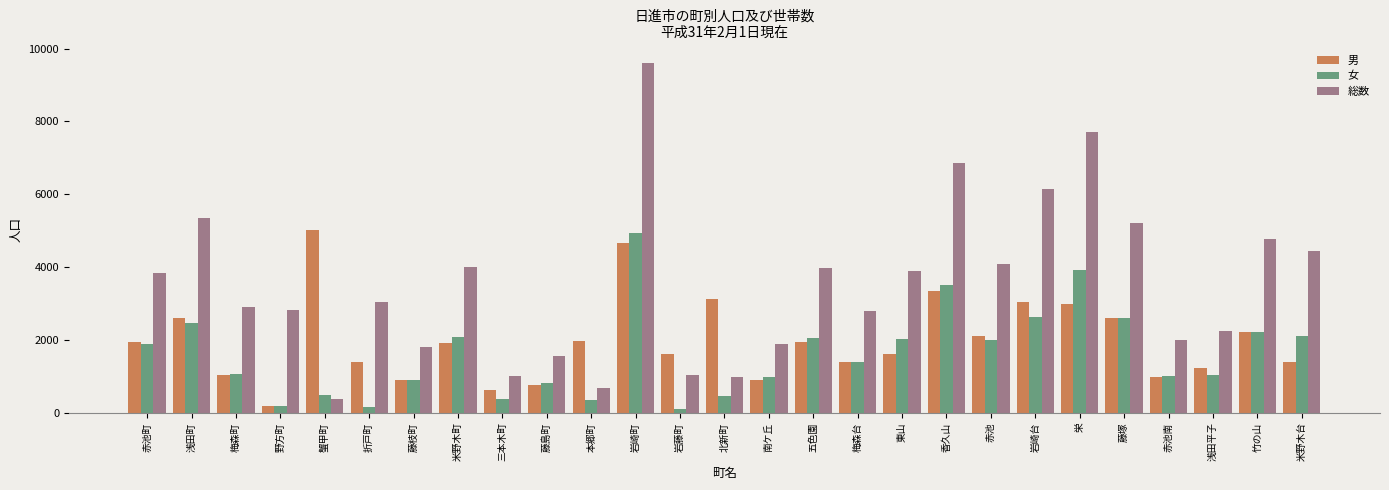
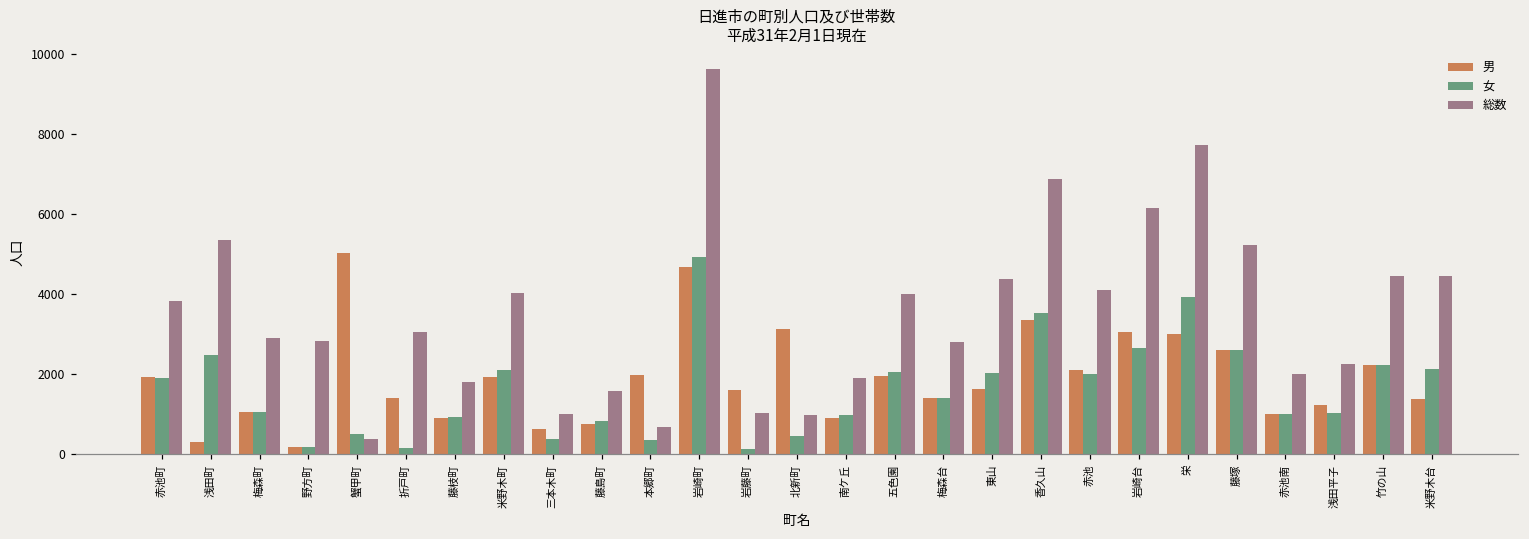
男, 浅田町: 2600 -> 300
総数, 東山: 3900 -> 4400
総数, 竹の山: 4800 -> 4400
